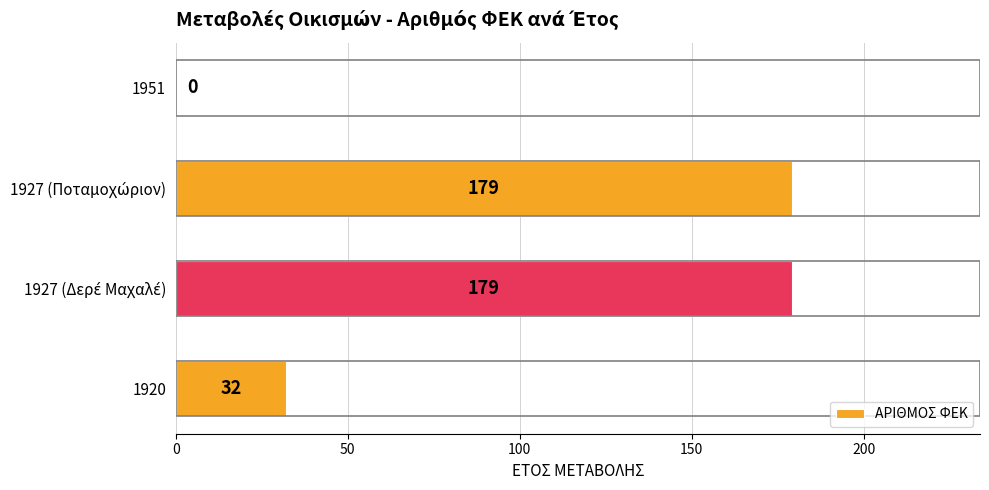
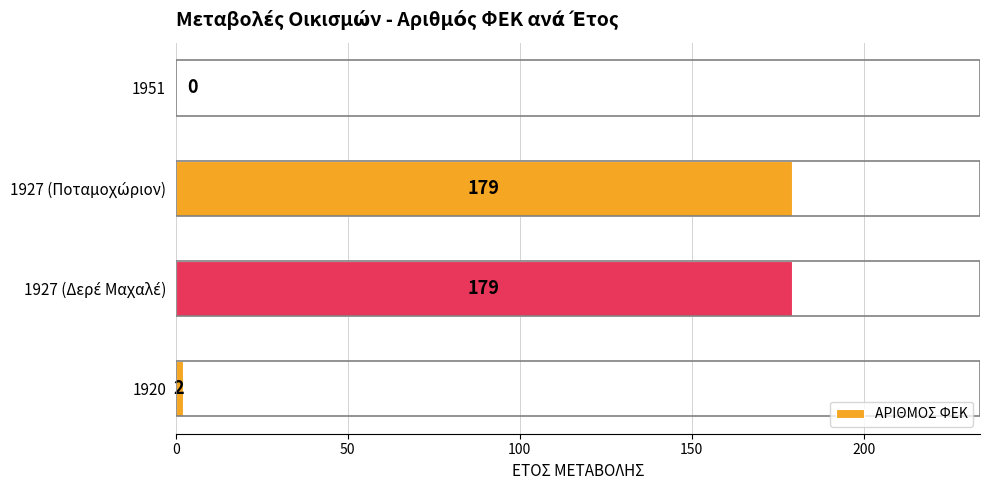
1920: 32 -> 2
